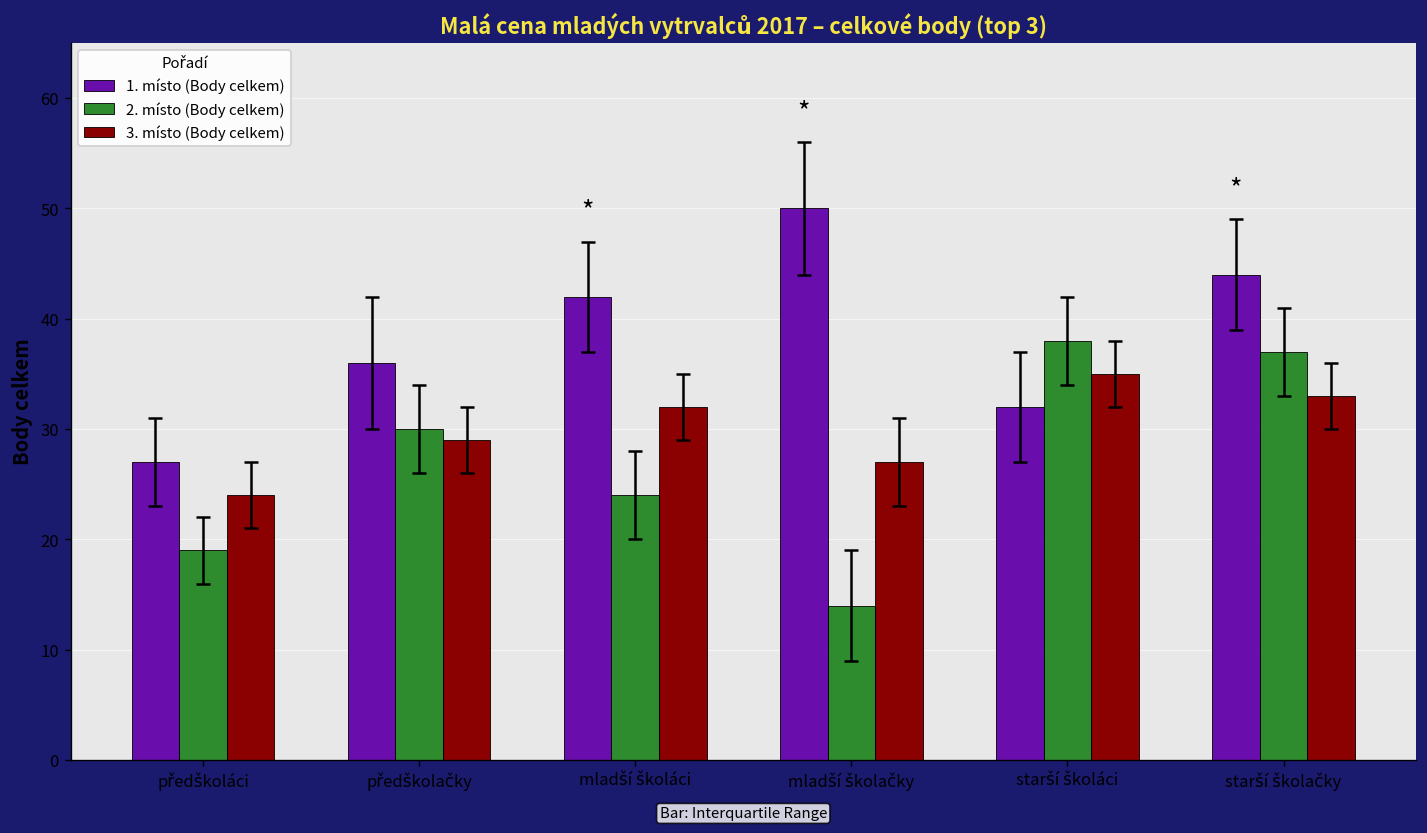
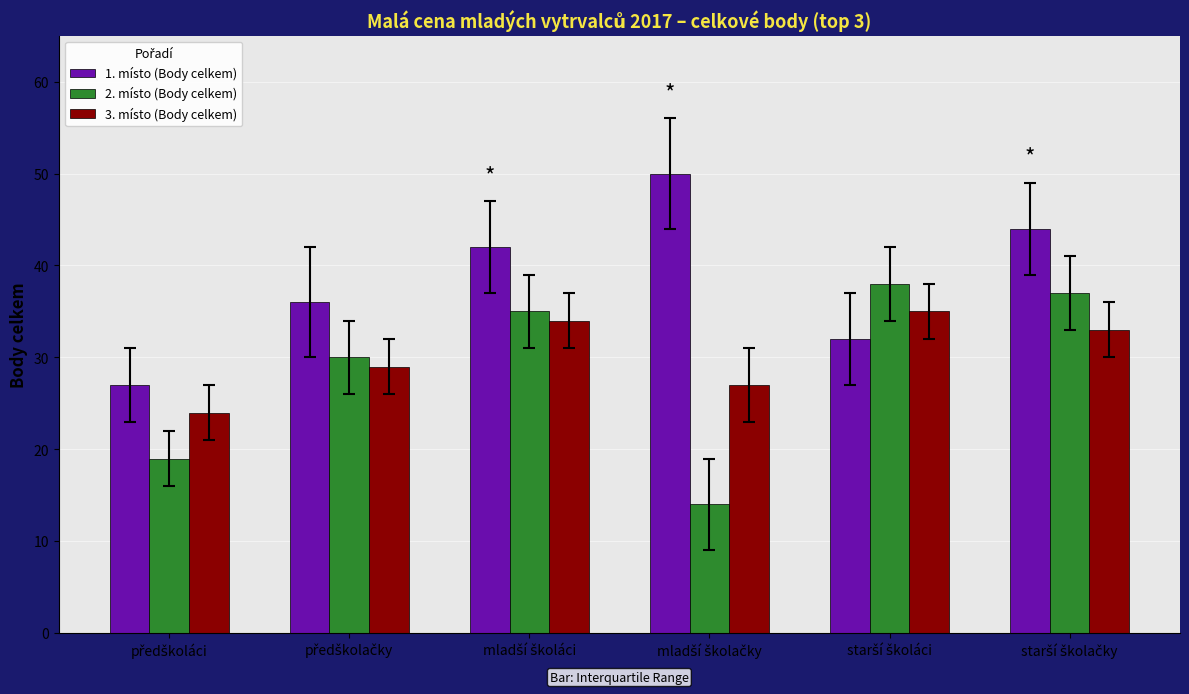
2. místo (Body celkem), mladší školáci: 24 -> 35
3. místo (Body celkem), mladší školáci: 32 -> 34
